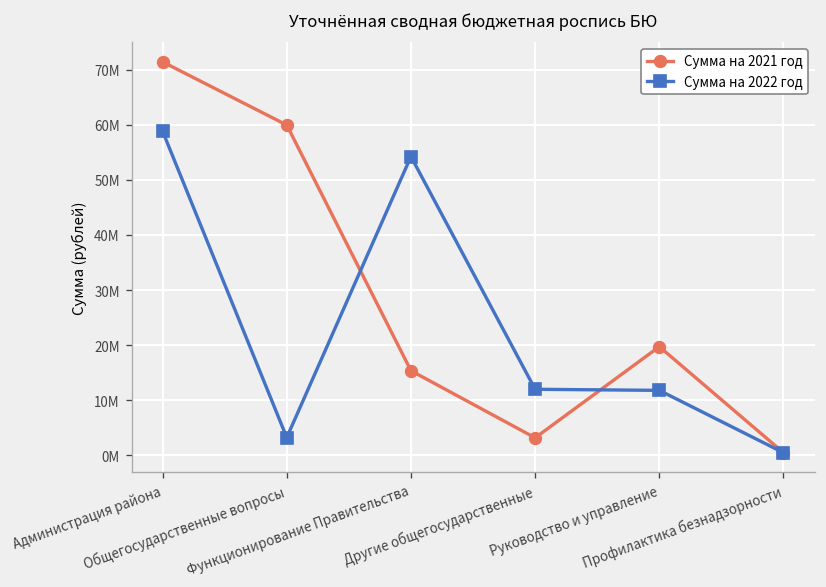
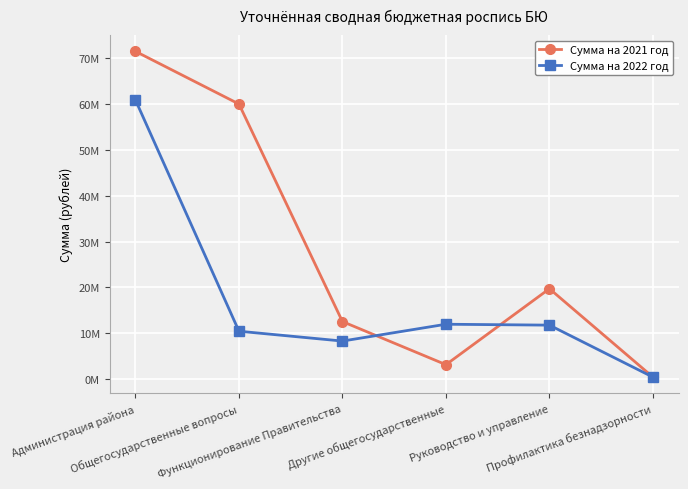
Сумма на 2022 год, Администрация района: 59000000 -> 61000000
Сумма на 2022 год, Общегосударственные вопросы: 3000000 -> 10000000
Сумма на 2021 год, Функционирование Правительства: 15000000 -> 13000000
Сумма на 2022 год, Функционирование Правительства: 54000000 -> 8000000
